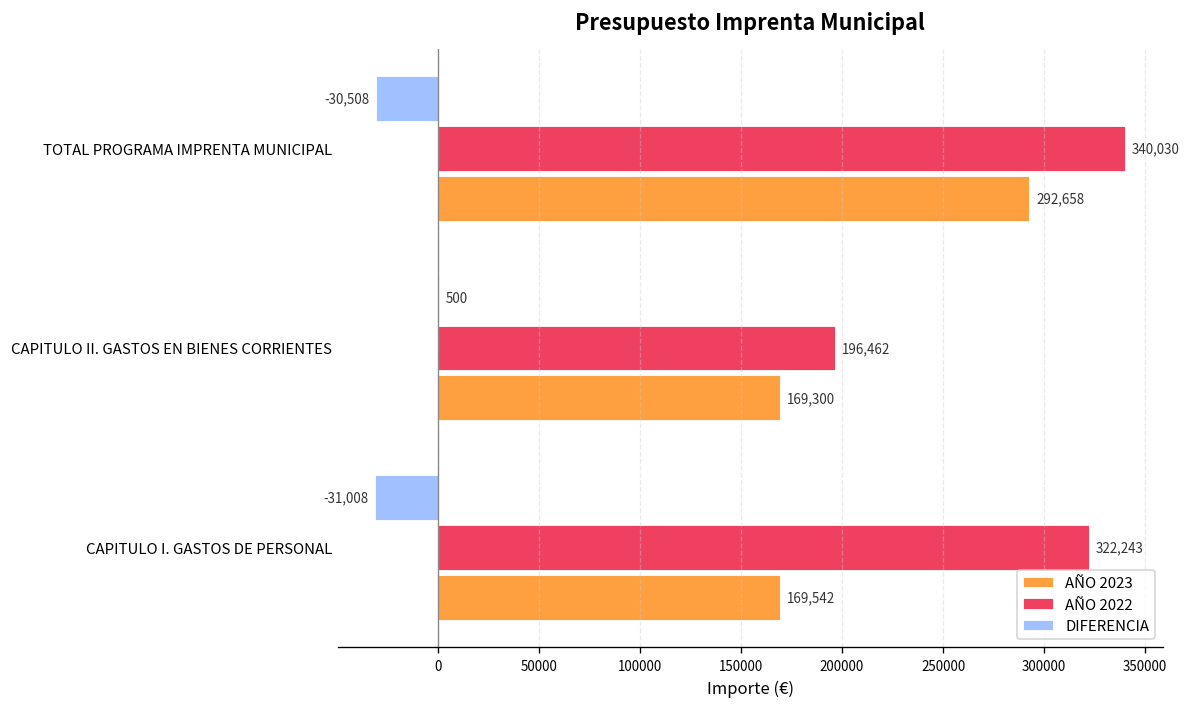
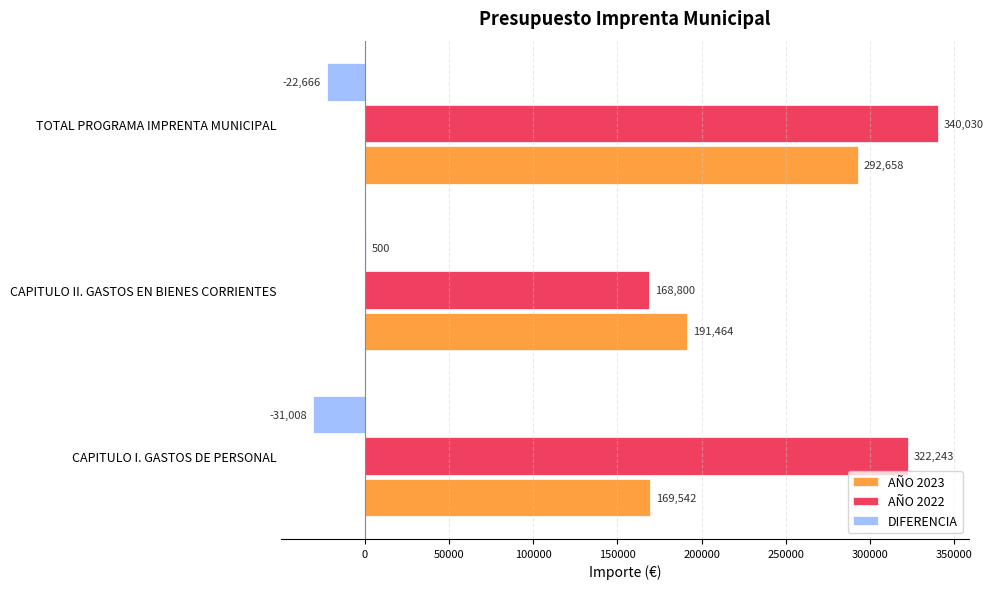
DIFERENCIA, TOTAL PROGRAMA IMPRENTA MUNICIPAL: -30,508 -> -22,666
AÑO 2022, CAPITULO II. GASTOS EN BIENES CORRIENTES: 196,462 -> 168,800
AÑO 2023, CAPITULO II. GASTOS EN BIENES CORRIENTES: 169,300 -> 191,464
